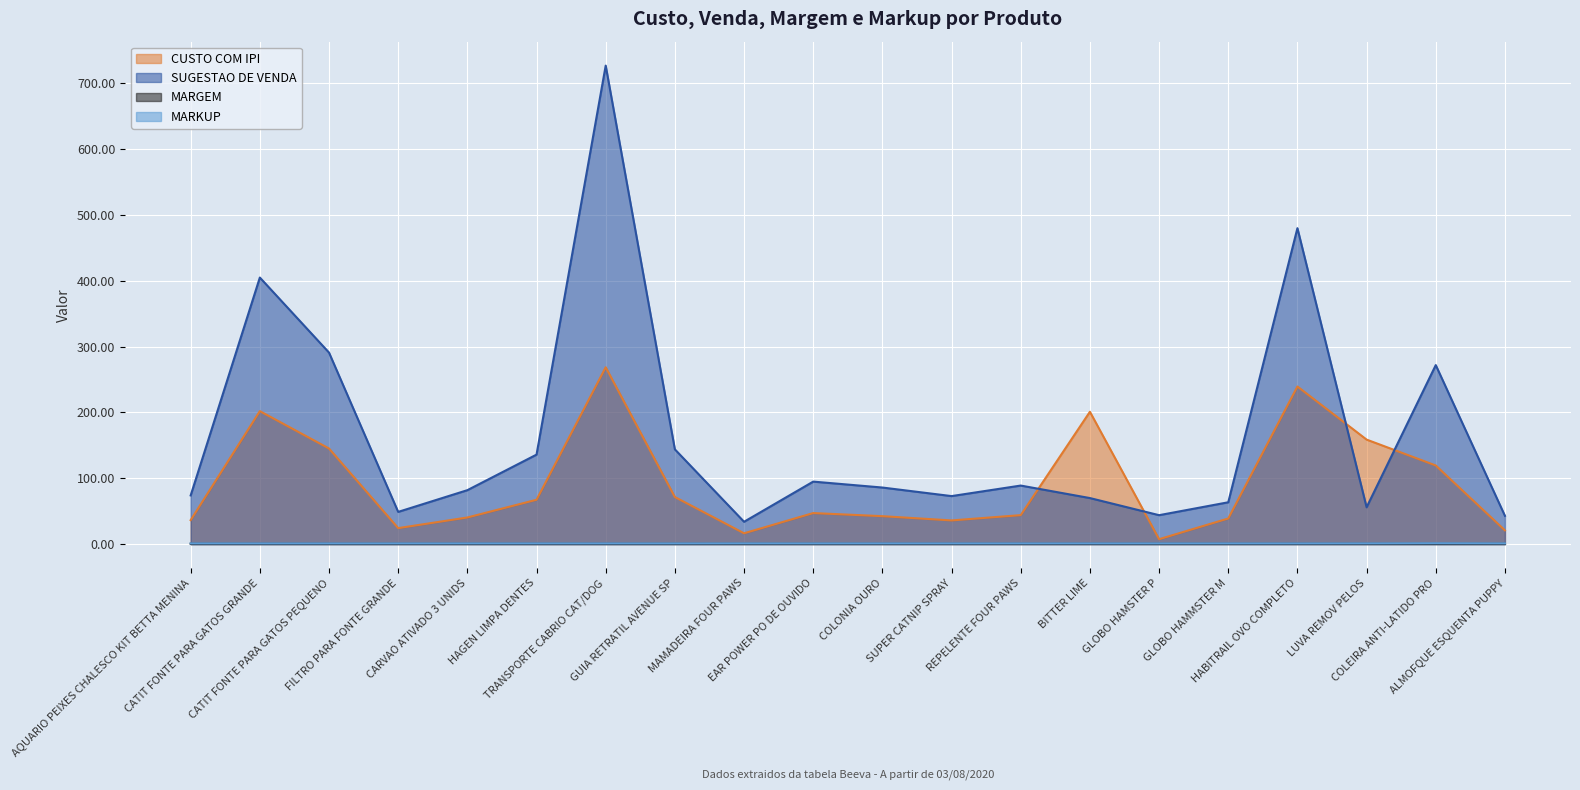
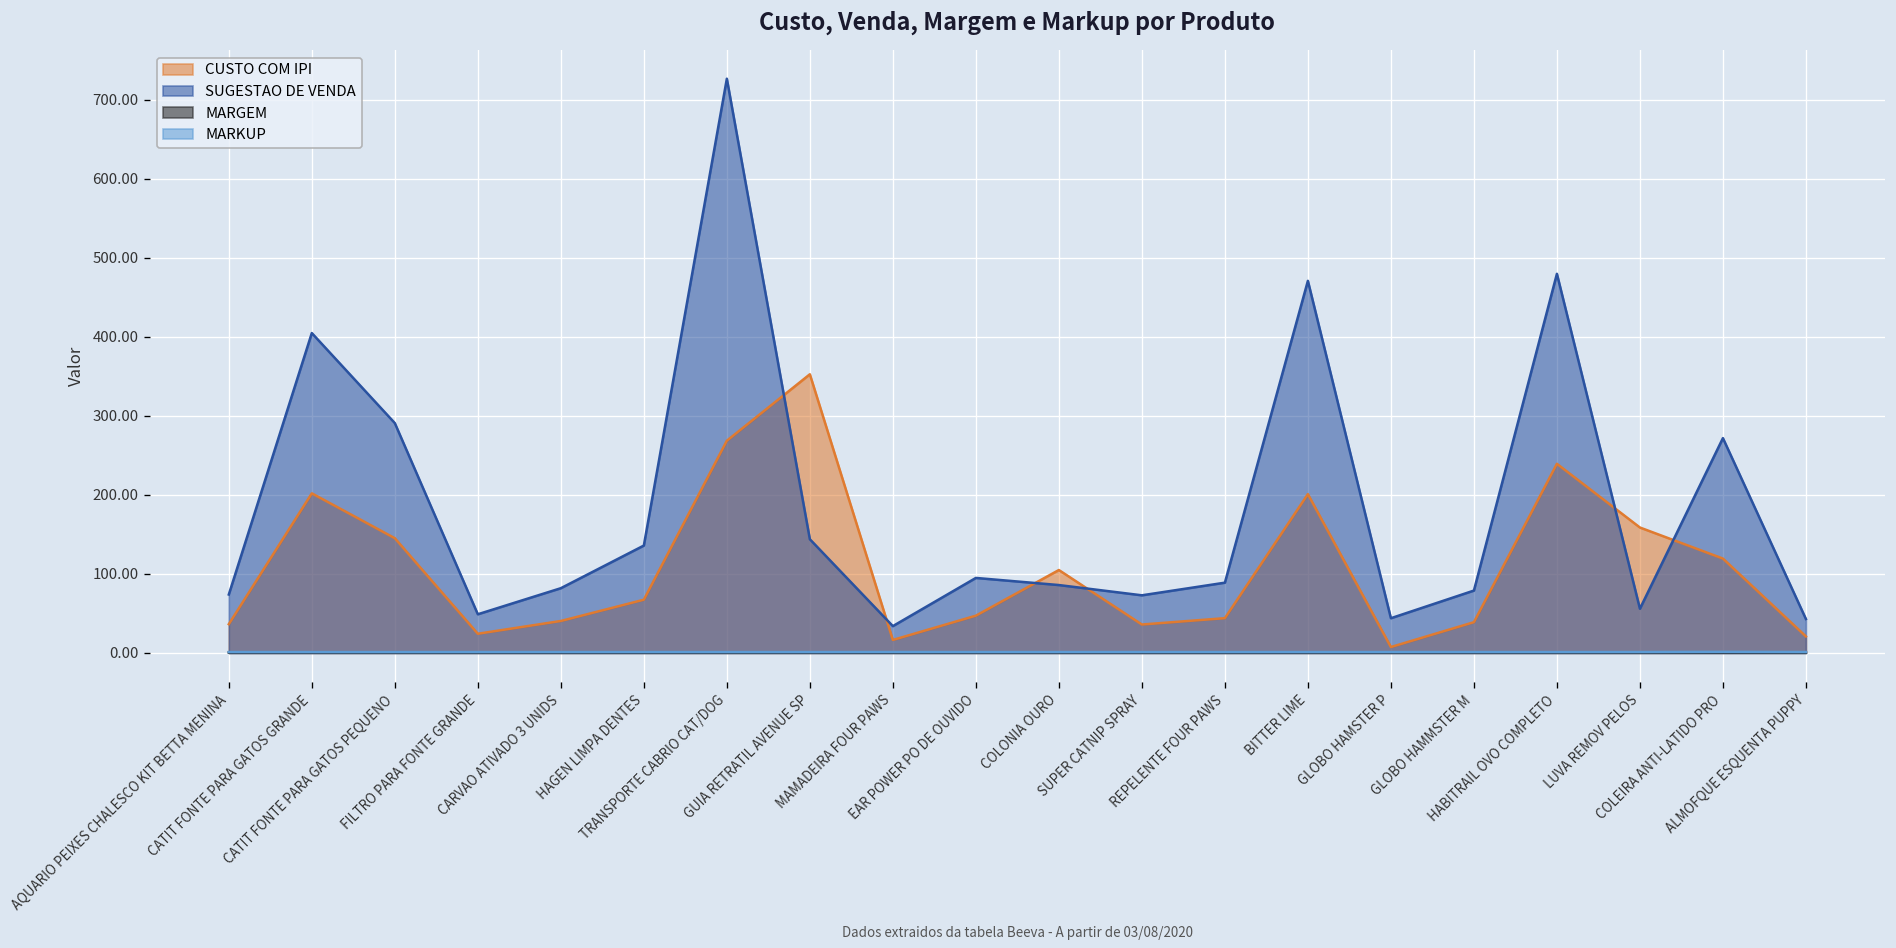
CUSTO COM IPI, GUIA RETRATIL AVENUE SP: 70 -> 350
CUSTO COM IPI, COLONIA OURO: 40 -> 100
SUGESTAO DE VENDA, BITTER LIME: 70 -> 470
SUGESTAO DE VENDA, GLOBO HAMMSTER M: 60 -> 80
